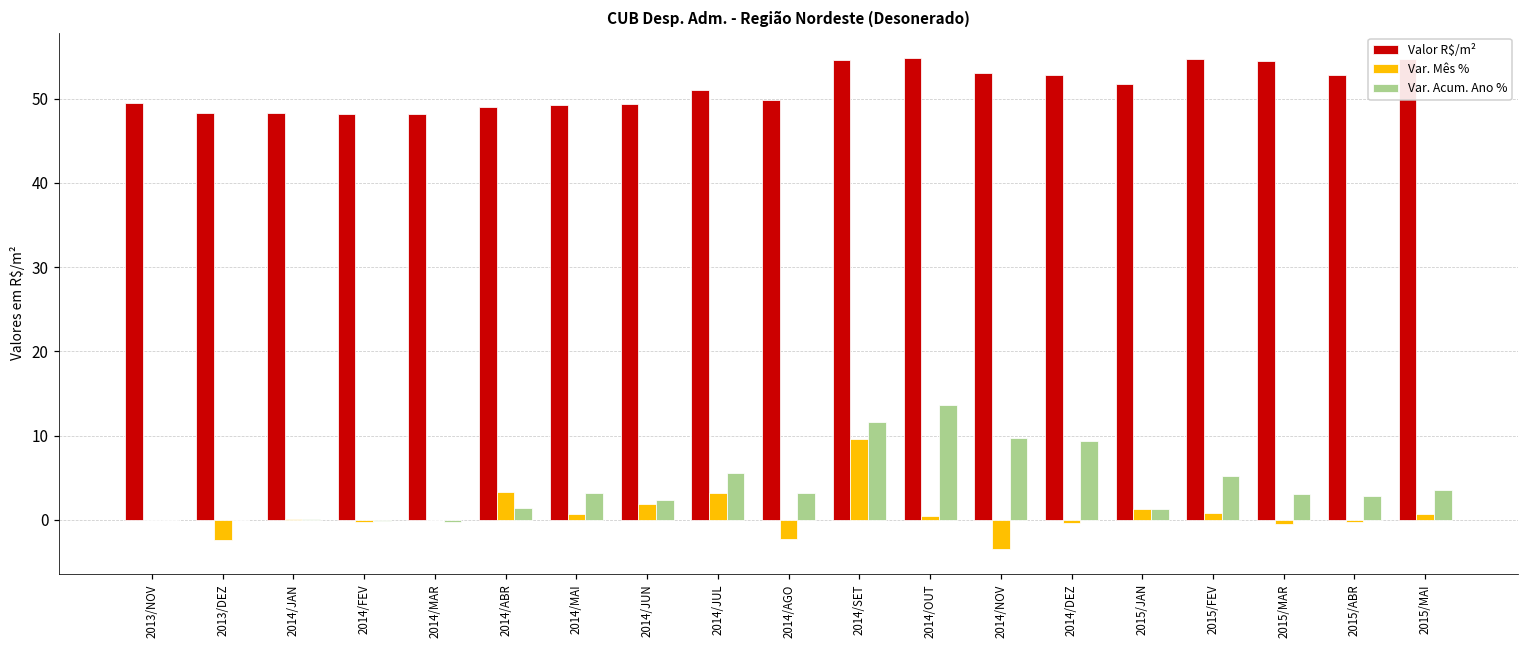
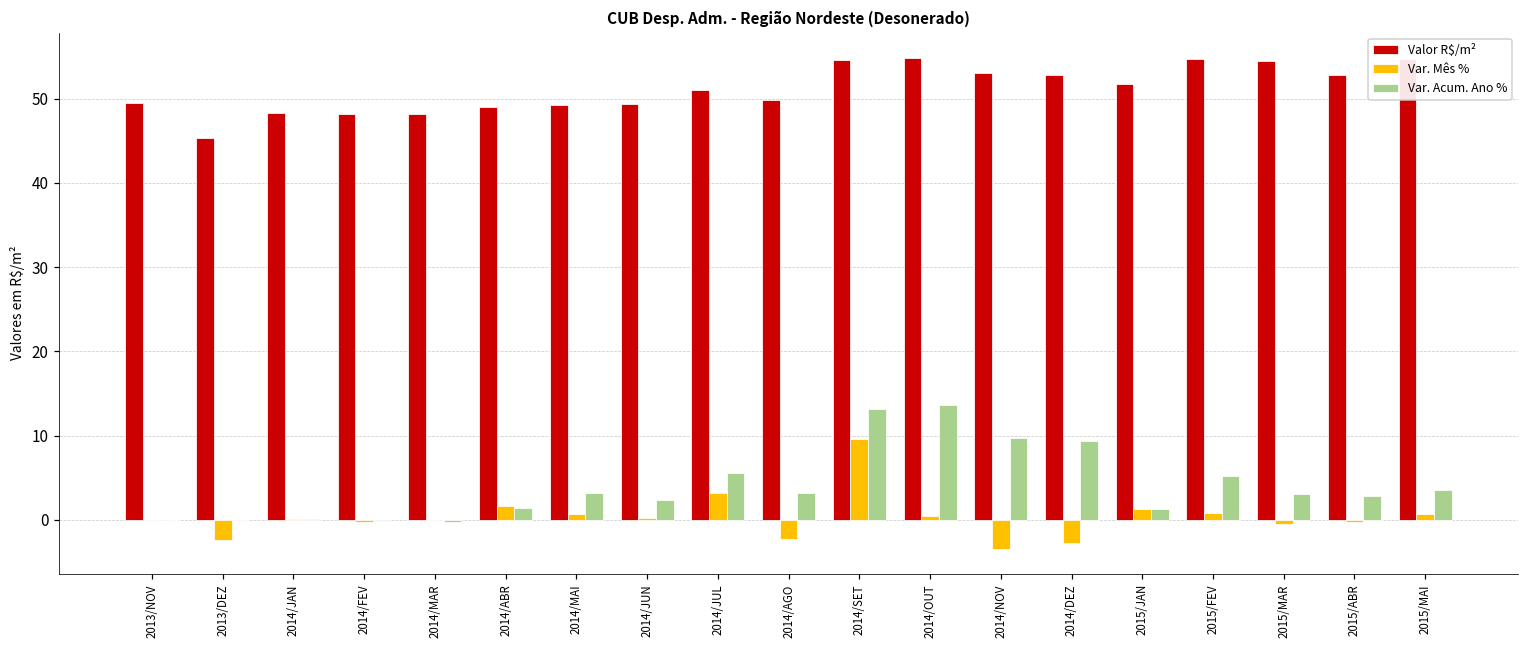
Valor R$/m², 2013/DEZ: 48 -> 45
Var. Mês %, 2014/ABR: 3 -> 2
Var. Mês %, 2014/JUN: 2 -> 0
Var. Acum. Ano %, 2014/SET: 12 -> 13
Var. Mês %, 2014/DEZ: 0 -> -3
